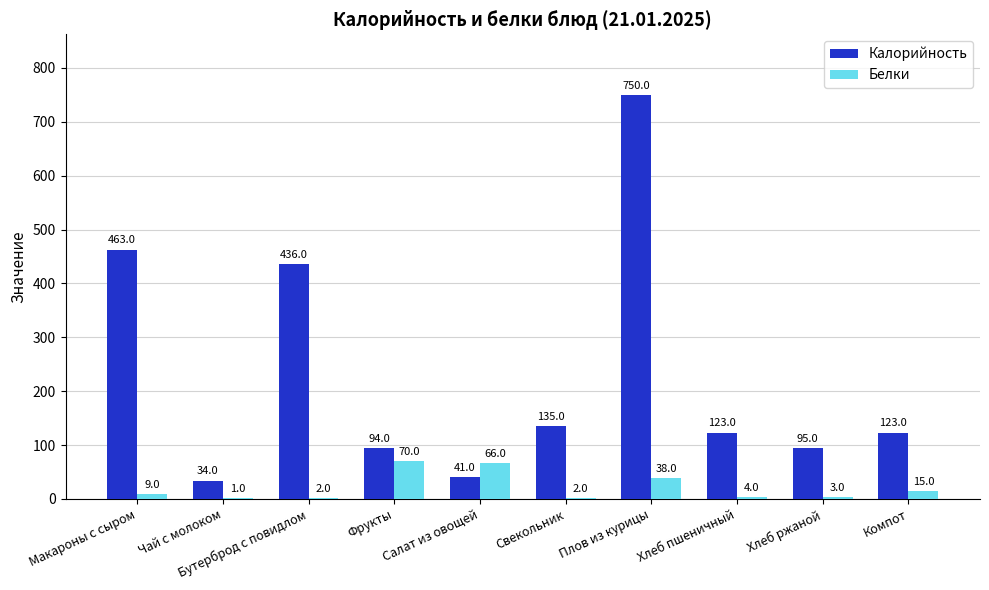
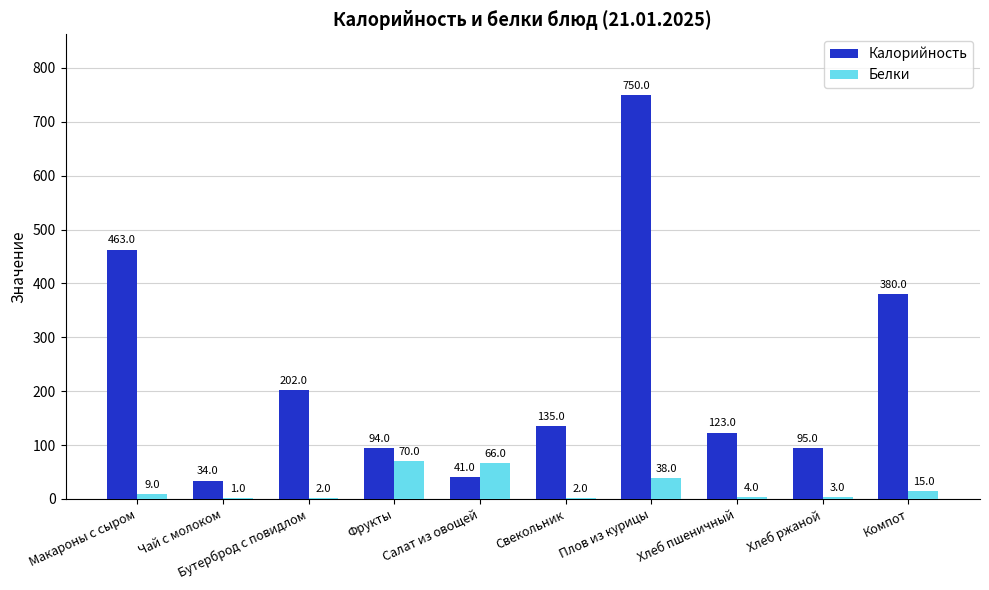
Калорийность, Бутерброд с повидлом: 436.0 -> 202.0
Калорийность, Компот: 123.0 -> 380.0
